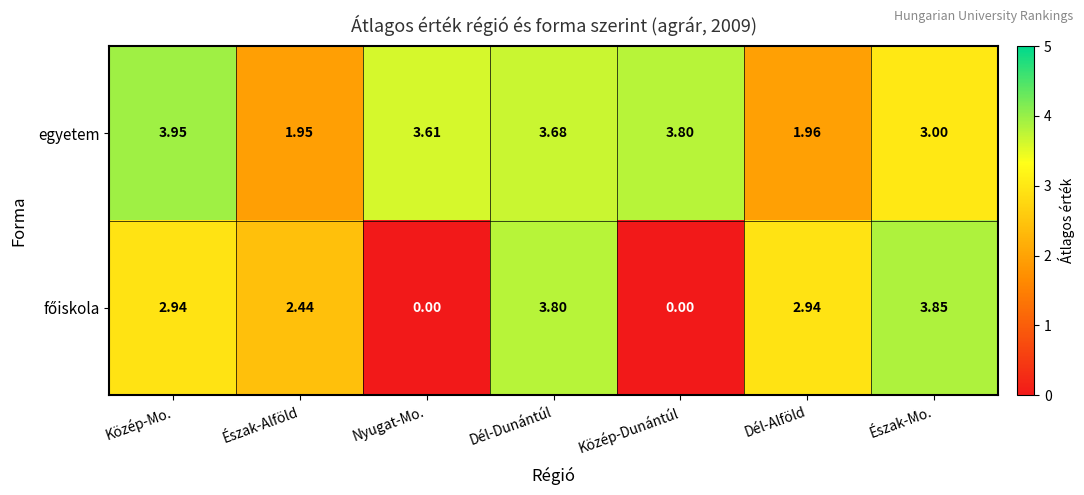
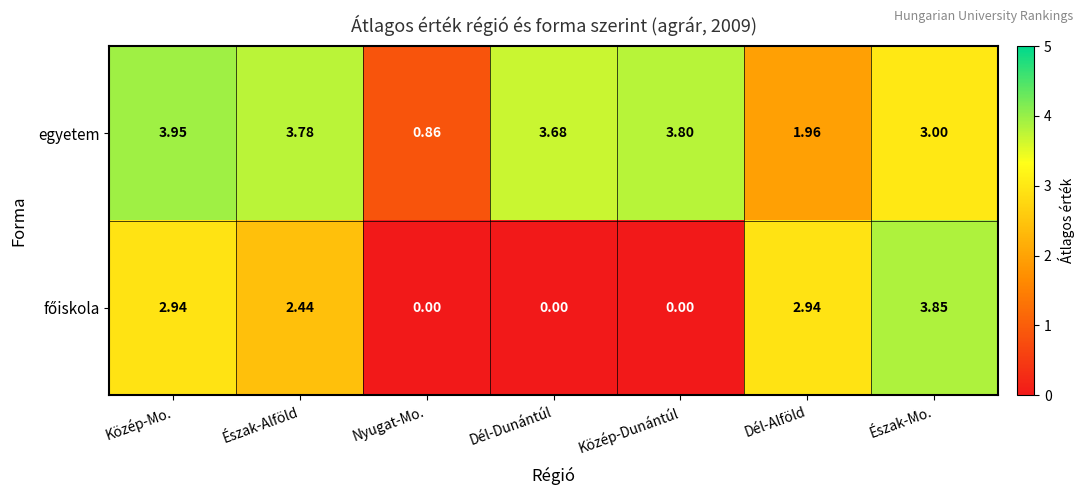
egyetem, Észak-Alföld: 1.95 -> 3.78
egyetem, Nyugat-Mo.: 3.61 -> 0.86
főiskola, Dél-Dunántúl: 3.80 -> 0.00
